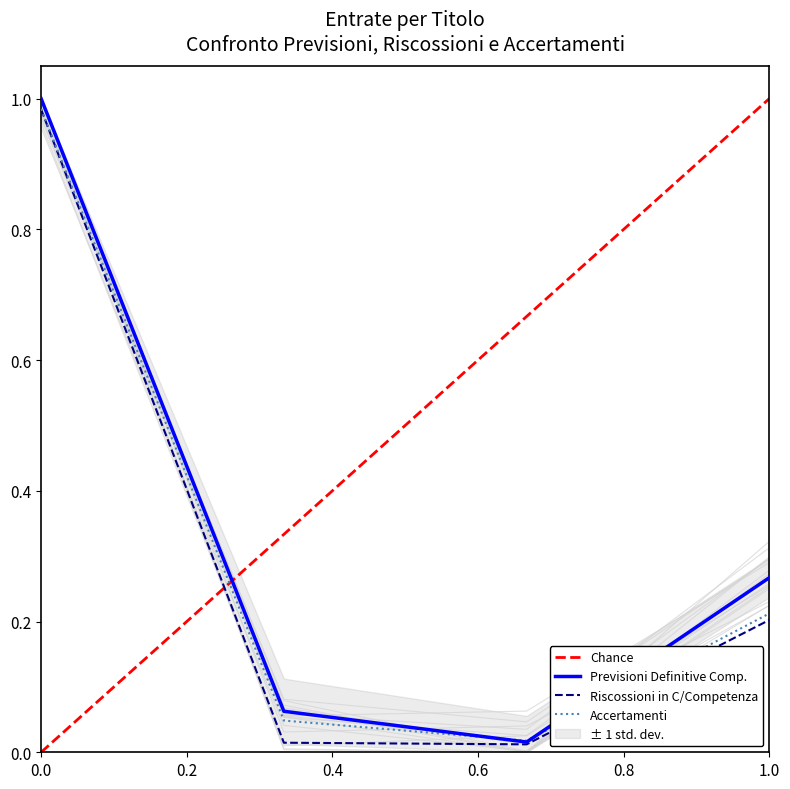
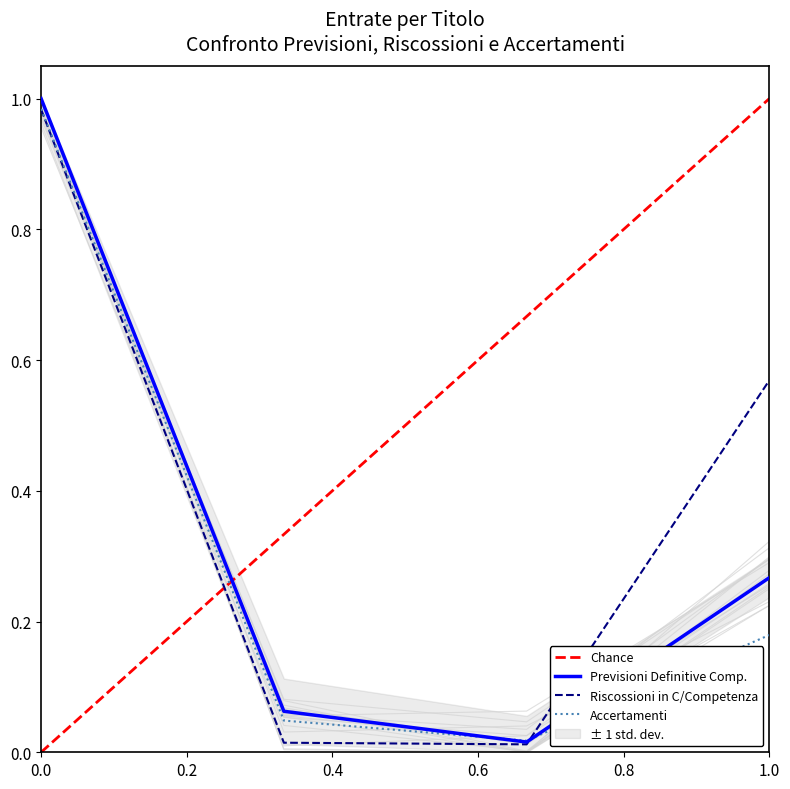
Riscossioni in C/Competenza, 1.0: 0.20 -> 0.57
Accertamenti, 1.0: 0.21 -> 0.18
